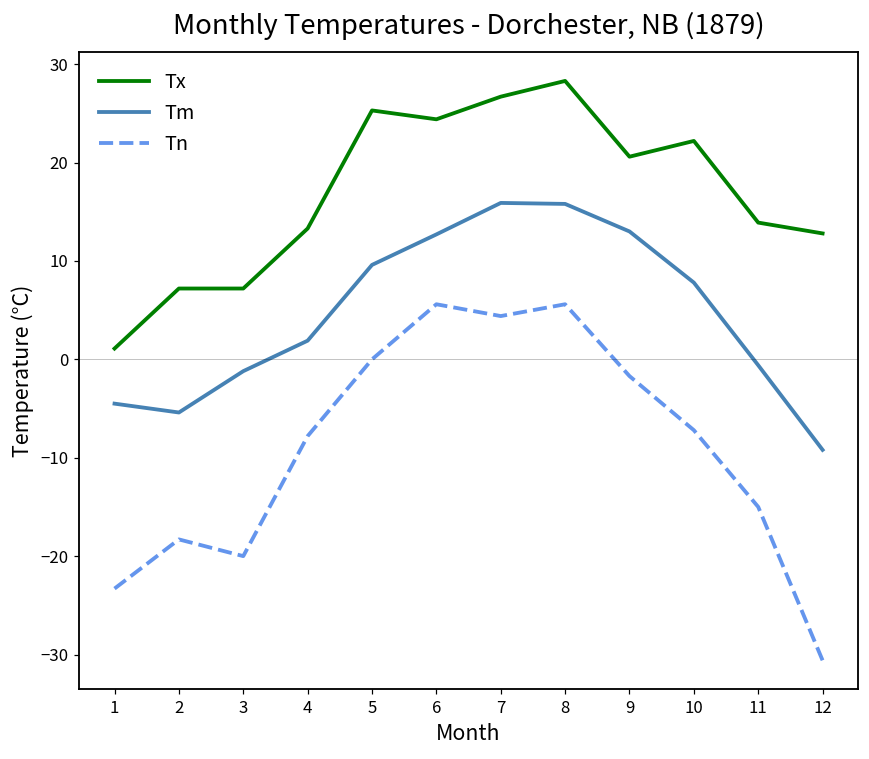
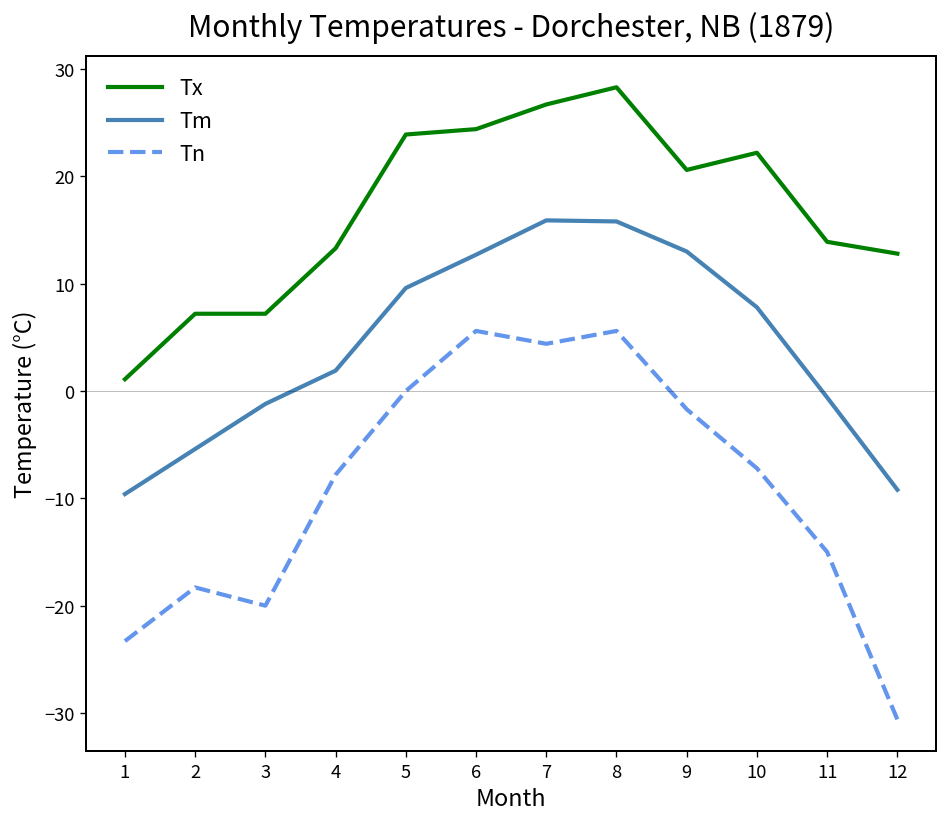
Tm, 1: -5 -> -10
Tx, 5: 25 -> 24
